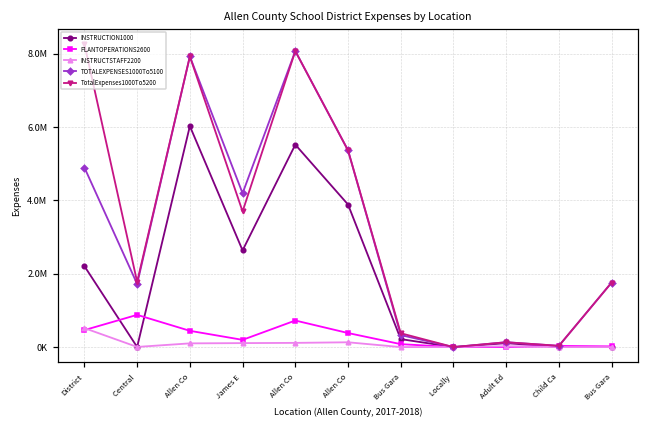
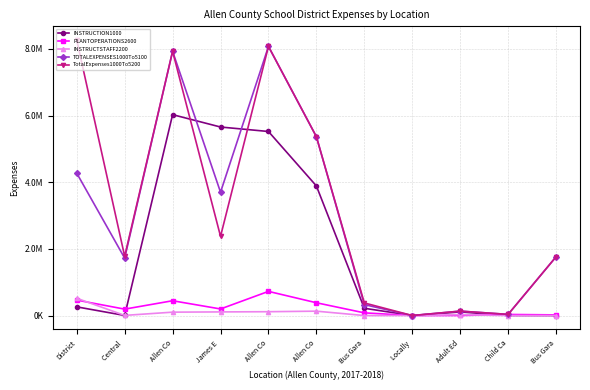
INSTRUCTION1000, District: 2200000 -> 300000
TOTALEXPENSES1000To5100, District: 4900000 -> 4300000
PLANTOPERATIONS2600, Central: 900000 -> 200000
INSTRUCTION1000, James E: 2600000 -> 5700000
TOTALEXPENSES1000To5100, James E: 4200000 -> 3700000
TotalExpenses1000To5200, James E: 3700000 -> 2400000
